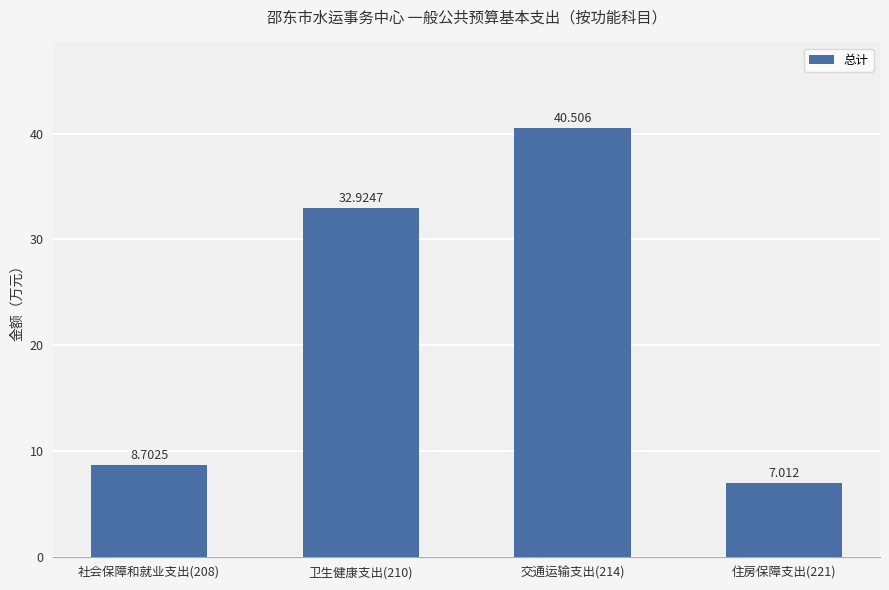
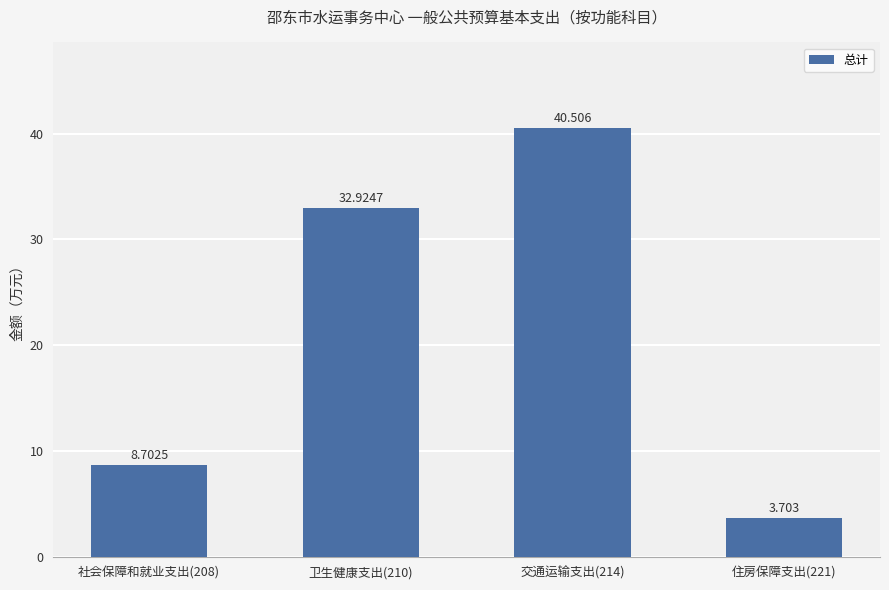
住房保障支出(221): 7.012 -> 3.703
